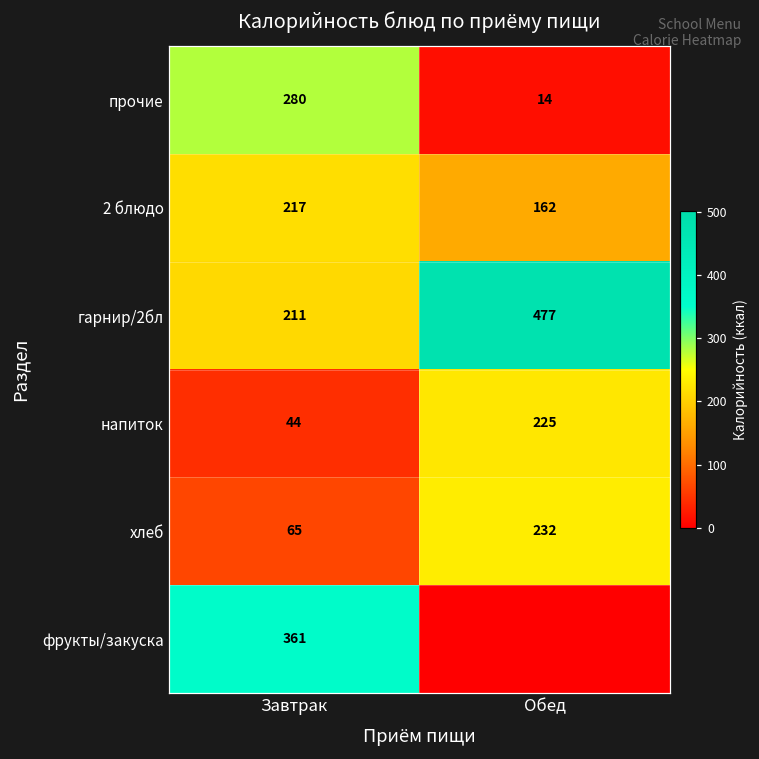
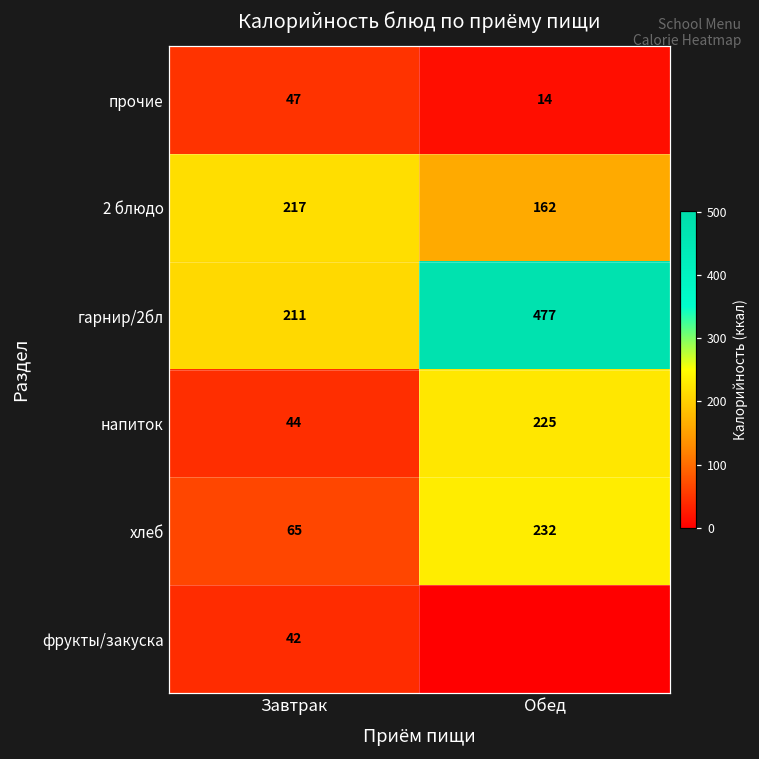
прочие, Завтрак: 280 -> 47
фрукты/закуска, Завтрак: 361 -> 42
